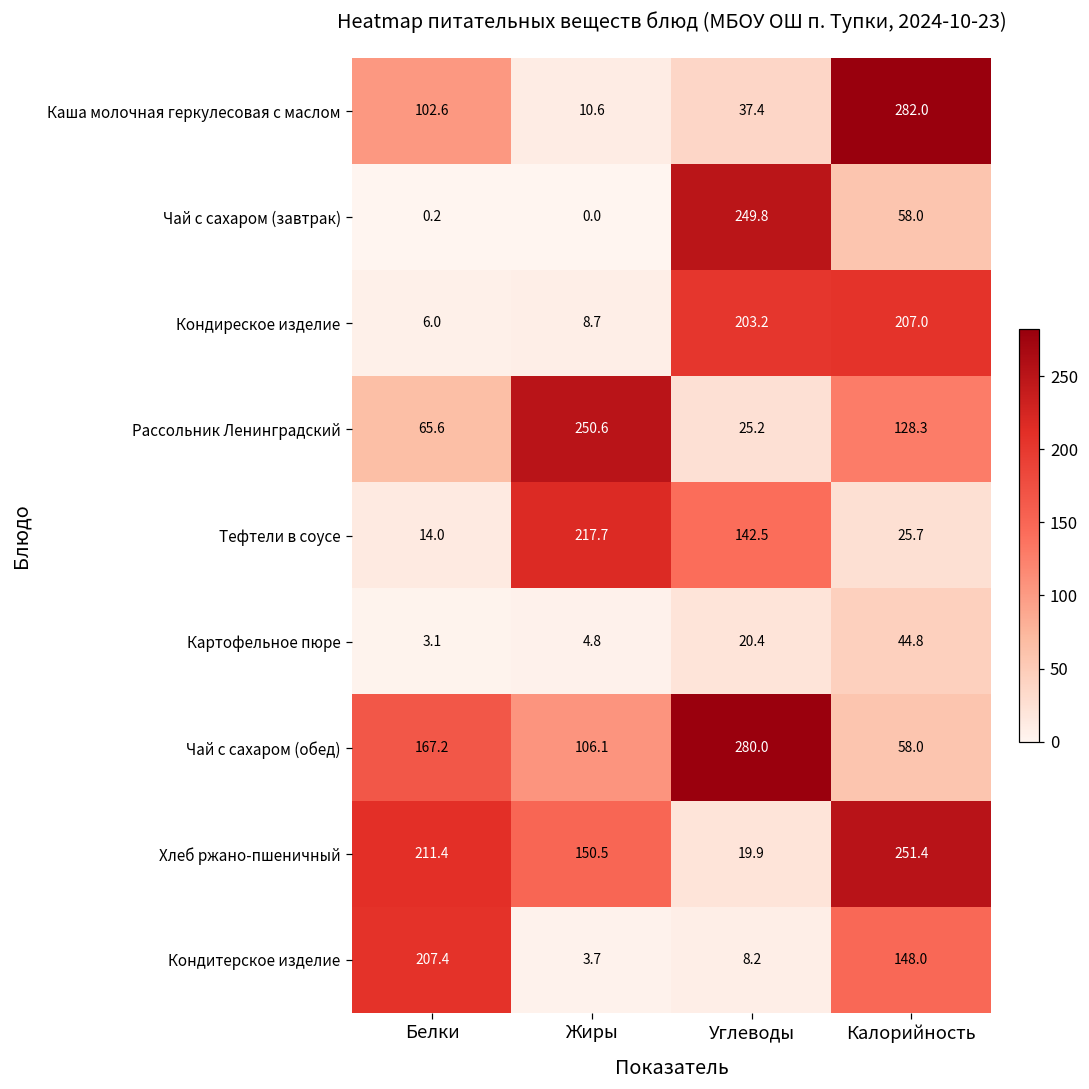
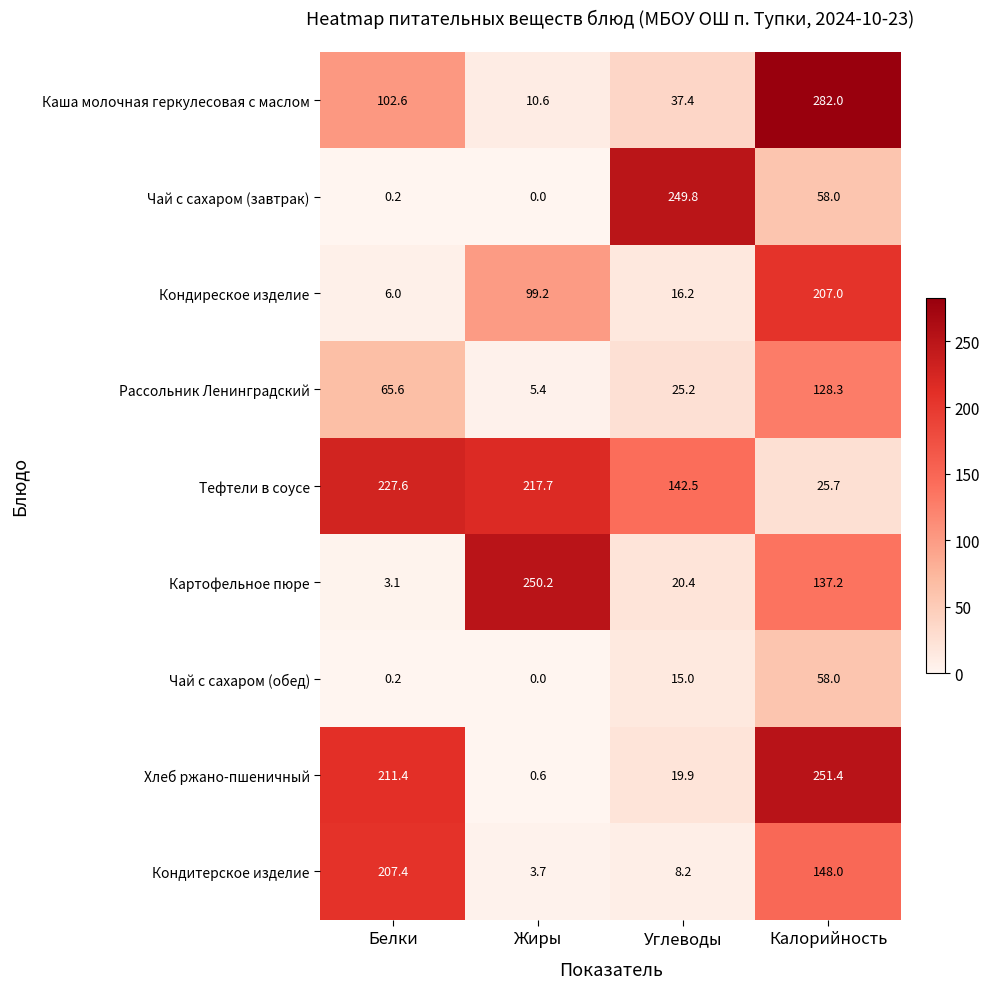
Кондиреское изделие, Жиры: 8.7 -> 99.2
Кондиреское изделие, Углеводы: 203.2 -> 16.2
Рассольник Ленинградский, Жиры: 250.6 -> 5.4
Тефтели в соусе, Белки: 14.0 -> 227.6
Картофельное пюре, Жиры: 4.8 -> 250.2
Картофельное пюре, Калорийность: 44.8 -> 137.2
Чай с сахаром (обед), Белки: 167.2 -> 0.2
Чай с сахаром (обед), Жиры: 106.1 -> 0.0
Чай с сахаром (обед), Углеводы: 280.0 -> 15.0
Хлеб ржано-пшеничный, Жиры: 150.5 -> 0.6
